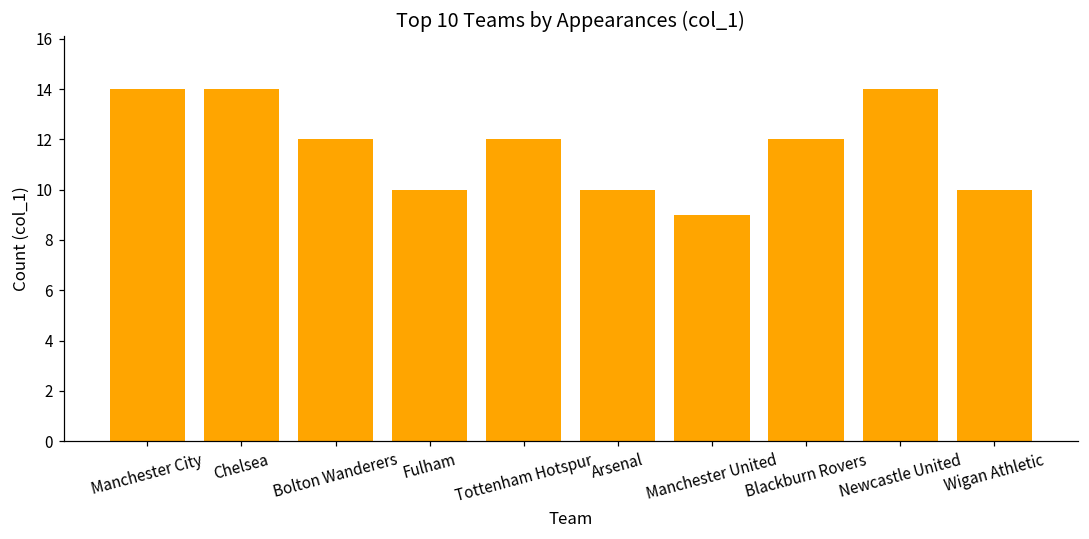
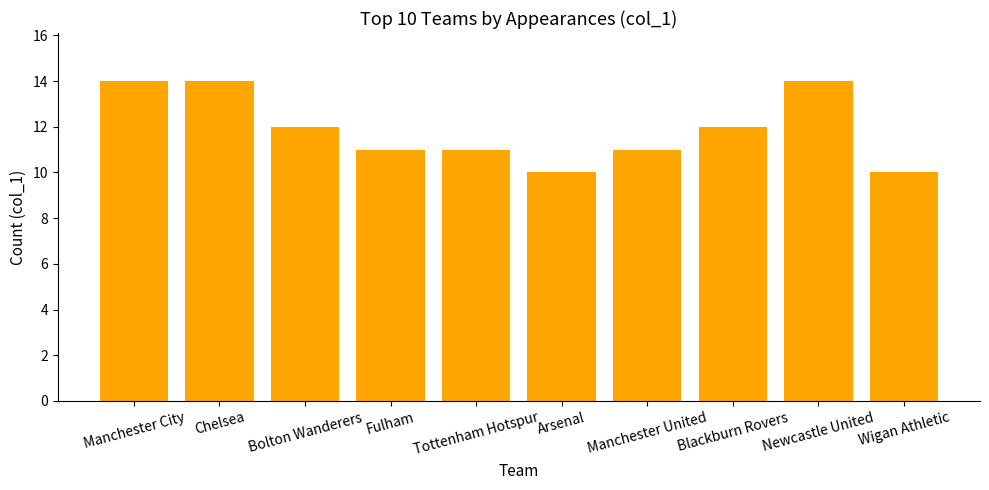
Fulham: 10 -> 11
Tottenham Hotspur: 12 -> 11
Manchester United: 9 -> 11
